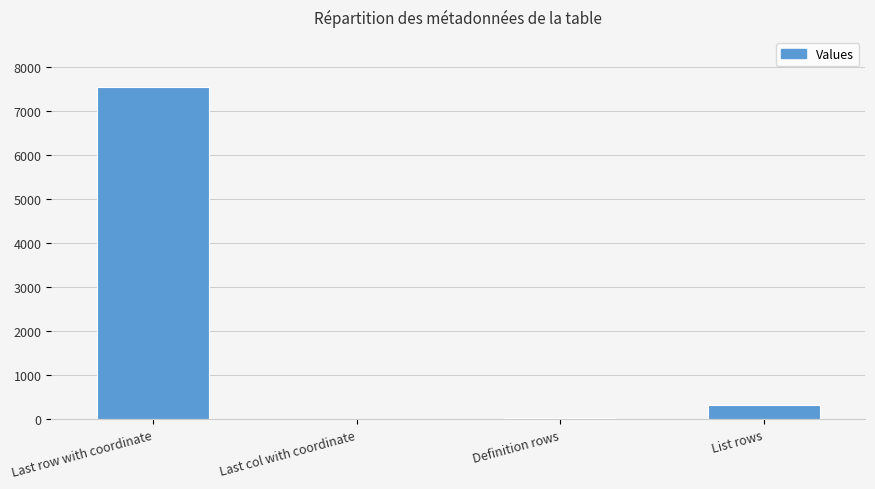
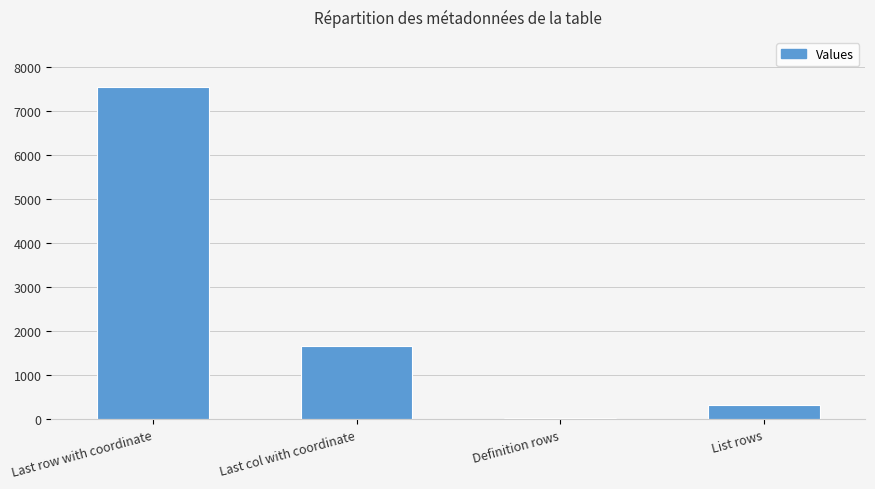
Last col with coordinate: 0 -> 1700
